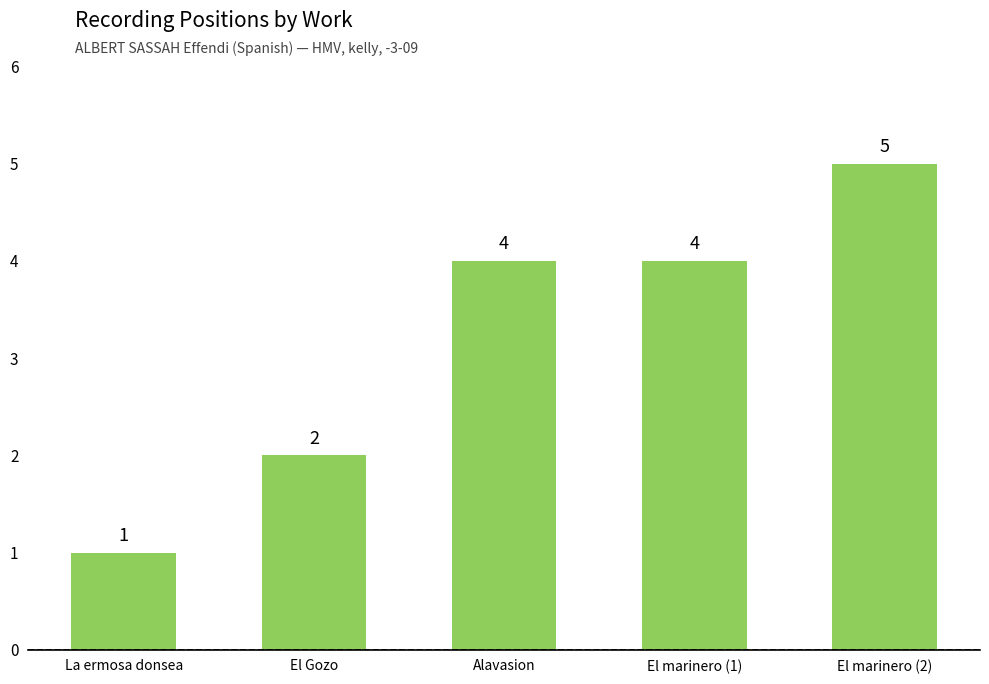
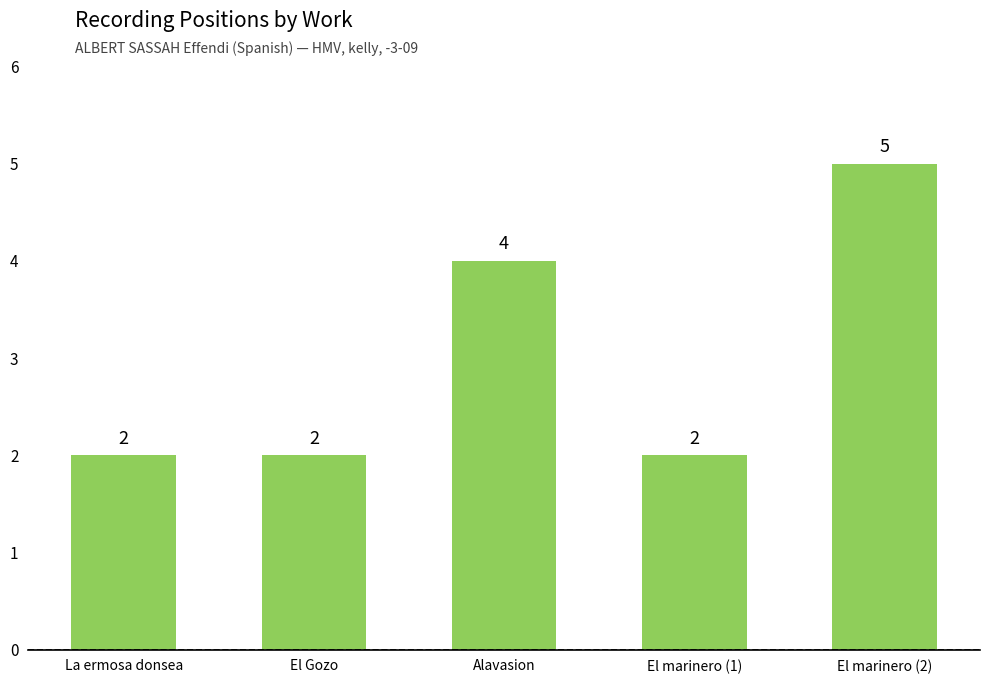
La ermosa donsea: 1 -> 2
El marinero (1): 4 -> 2
